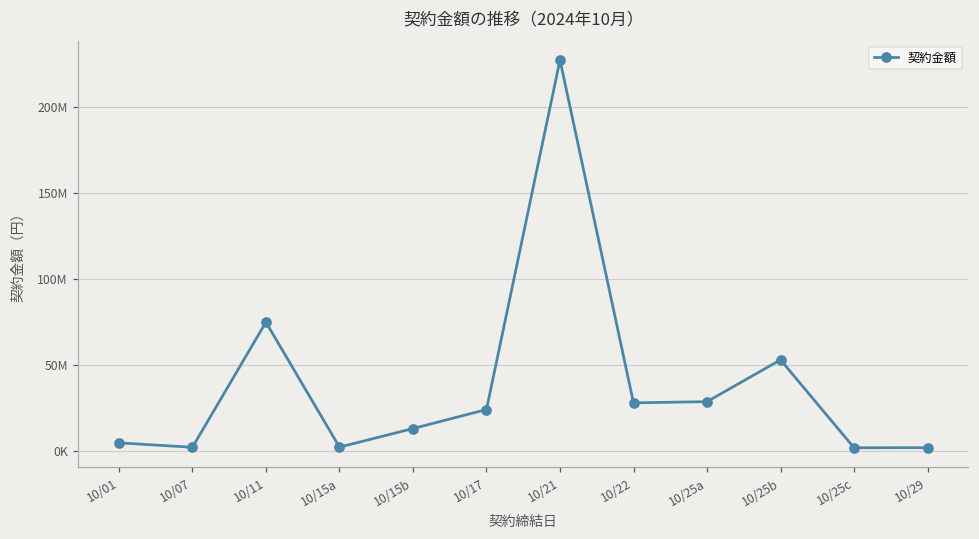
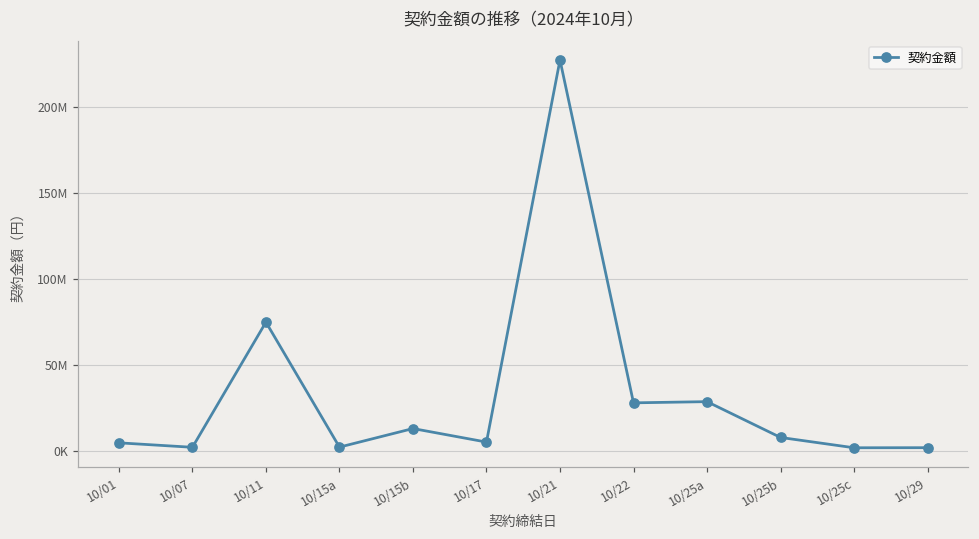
10/17: 24000000 -> 5000000
10/25b: 53000000 -> 8000000
